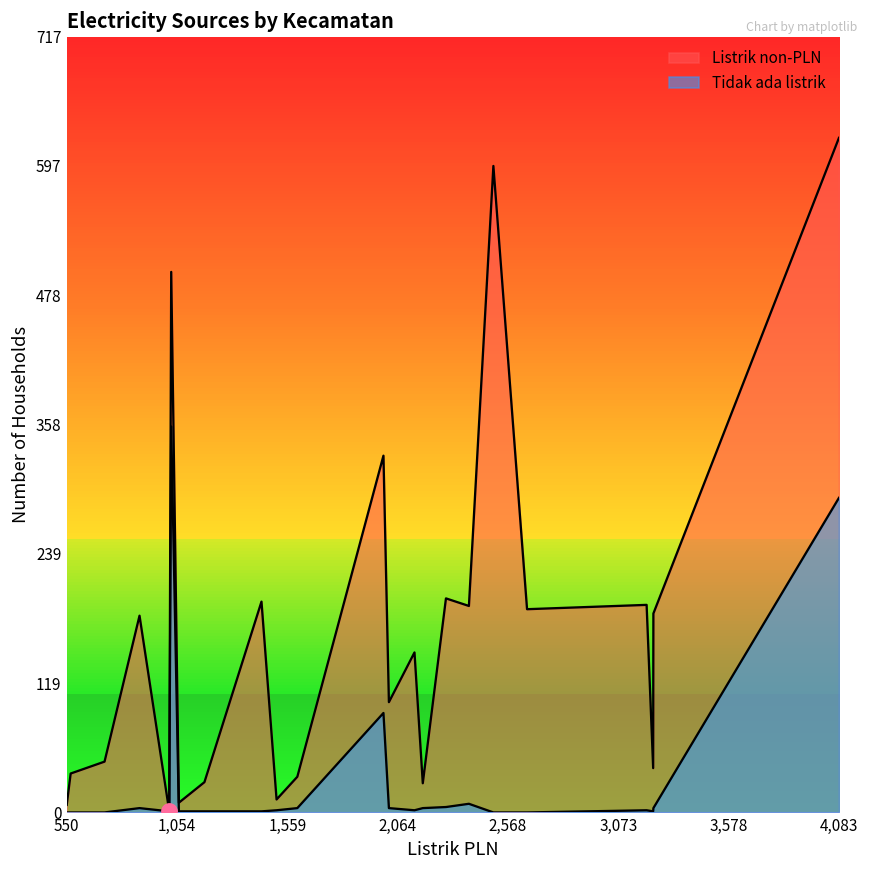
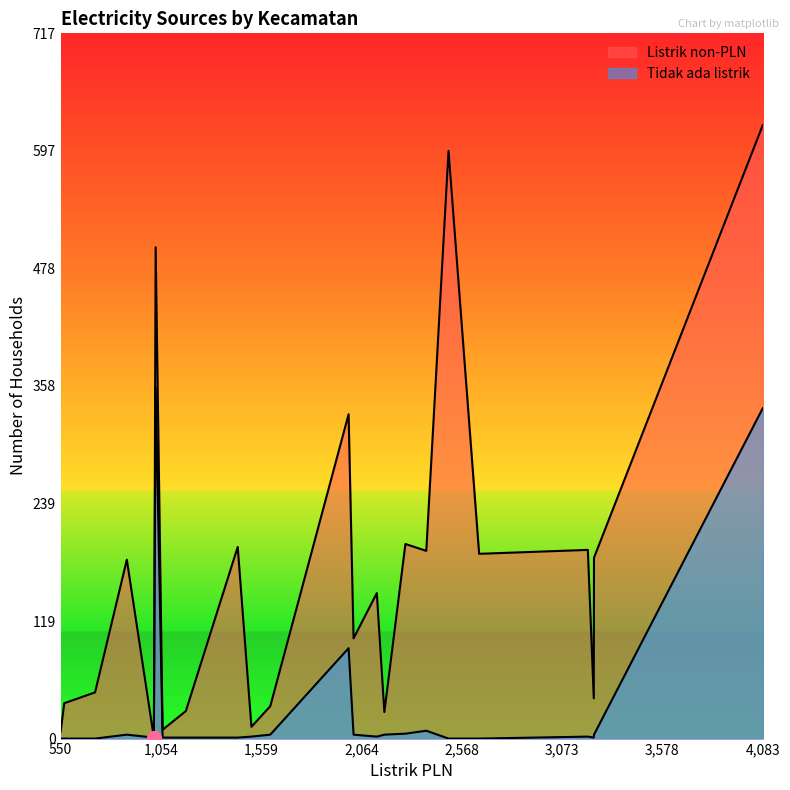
Tidak ada listrik, 4,083: 290 -> 340
